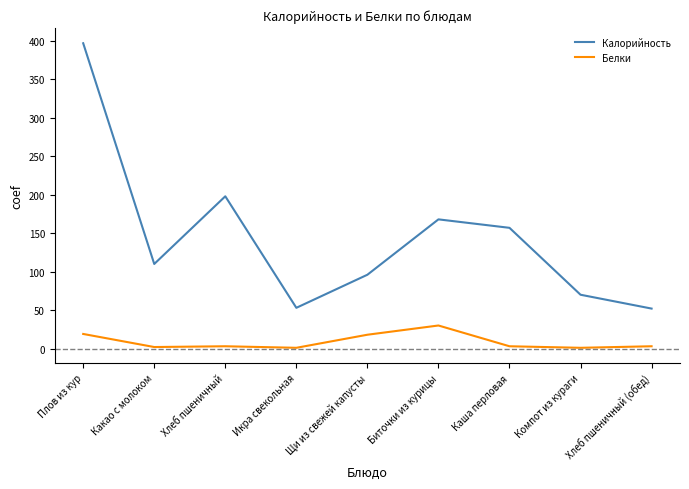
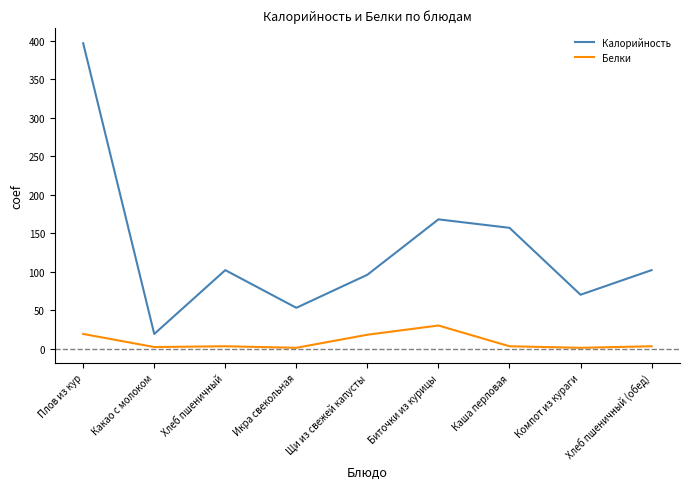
Калорийность, Какао с молоком: 110 -> 20
Калорийность, Хлеб пшеничный: 200 -> 100
Калорийность, Хлеб пшеничный (обед): 50 -> 100
